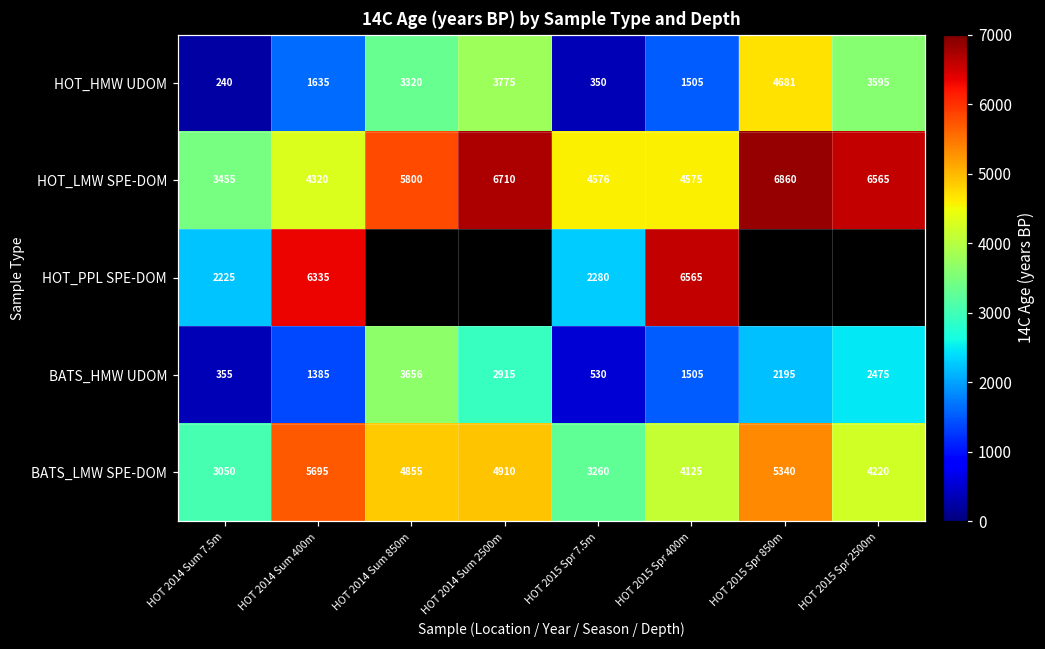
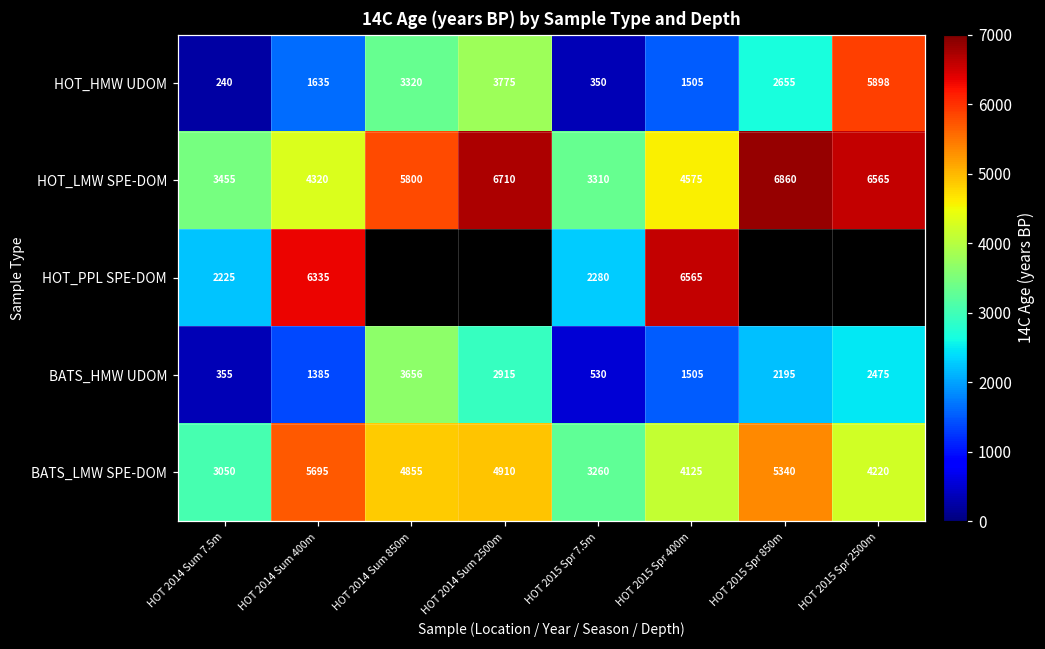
HOT_HMW UDOM, HOT 2015 Spr 850m: 4681 -> 2655
HOT_HMW UDOM, HOT 2015 Spr 2500m: 3595 -> 5898
HOT_LMW SPE-DOM, HOT 2015 Spr 7.5m: 4576 -> 3310
